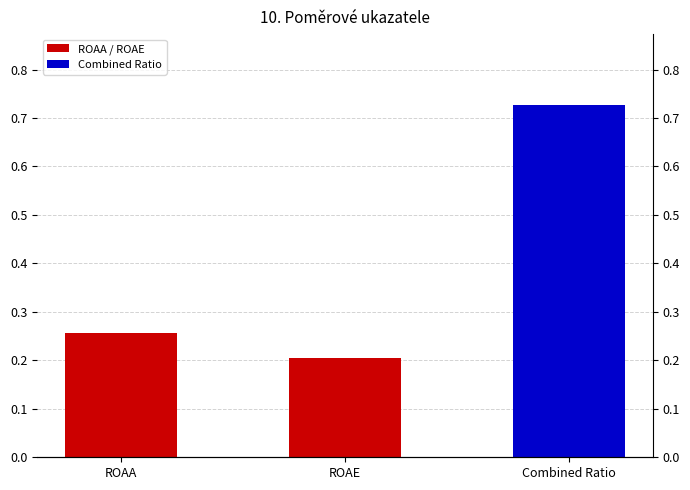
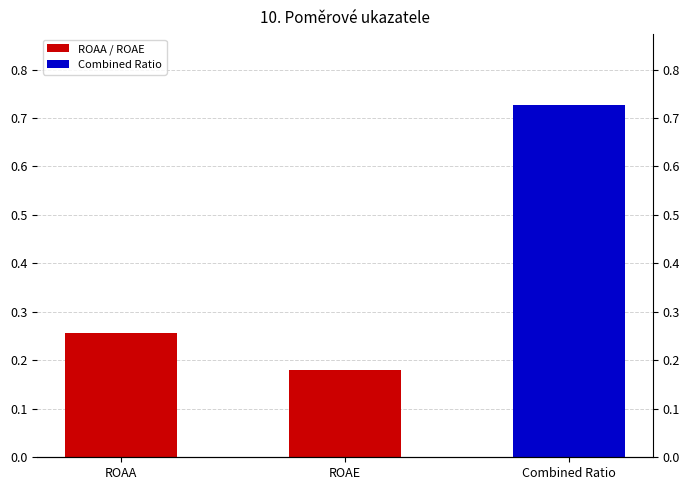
ROAE: 0.20 -> 0.18
